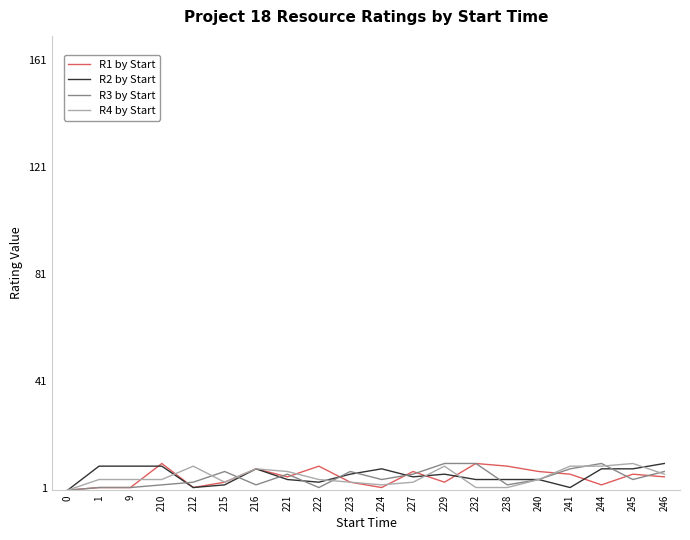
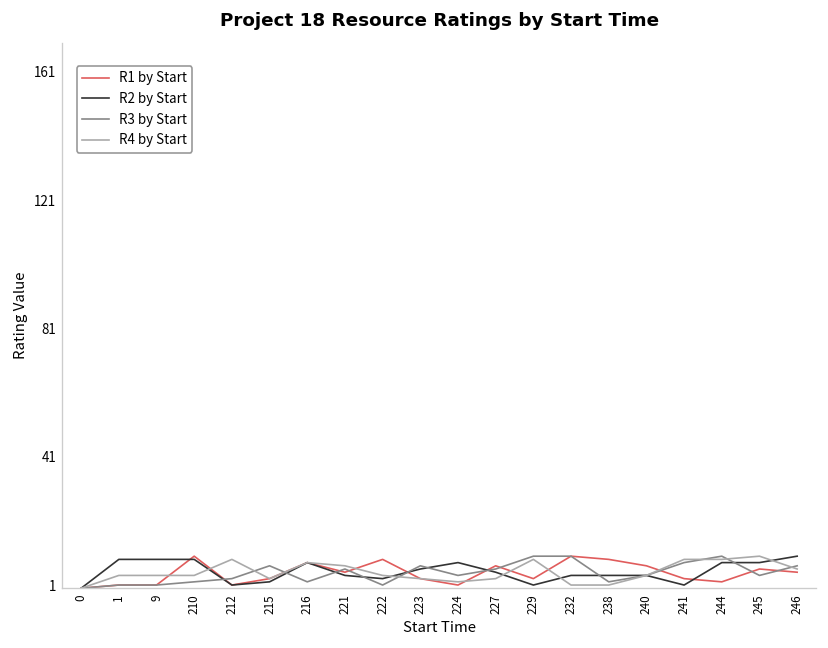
R2 by Start, 229: 6 -> 1
R1 by Start, 241: 6 -> 3
